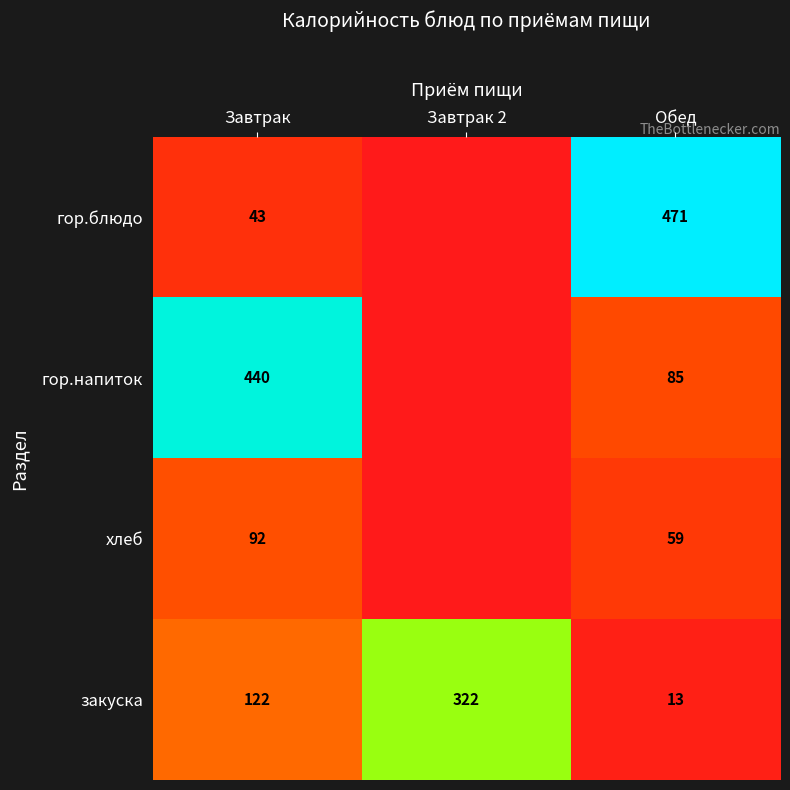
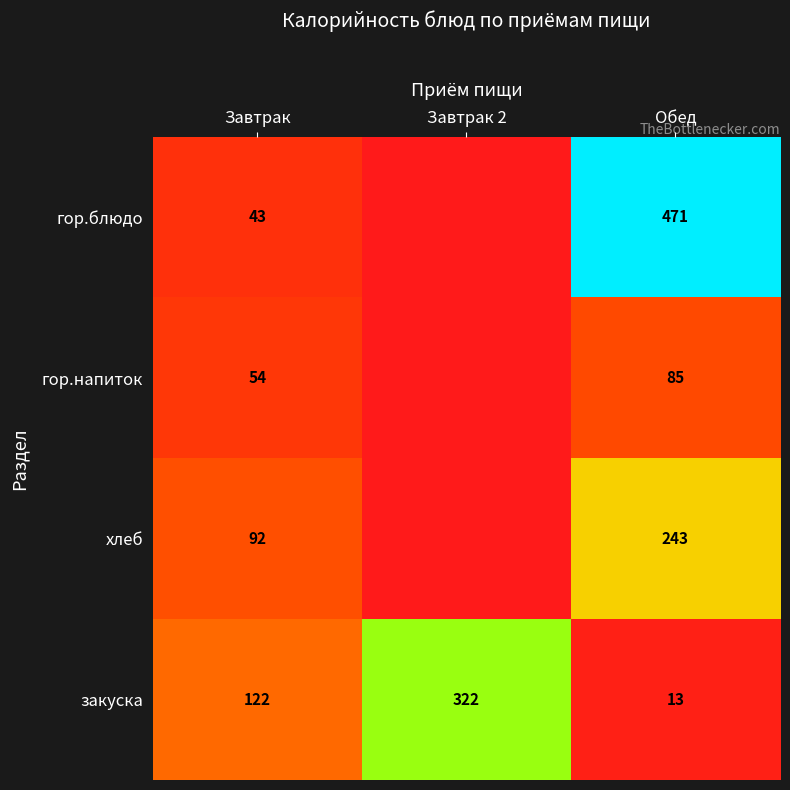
гор.напиток, Завтрак: 440 -> 54
хлеб, Обед: 59 -> 243
